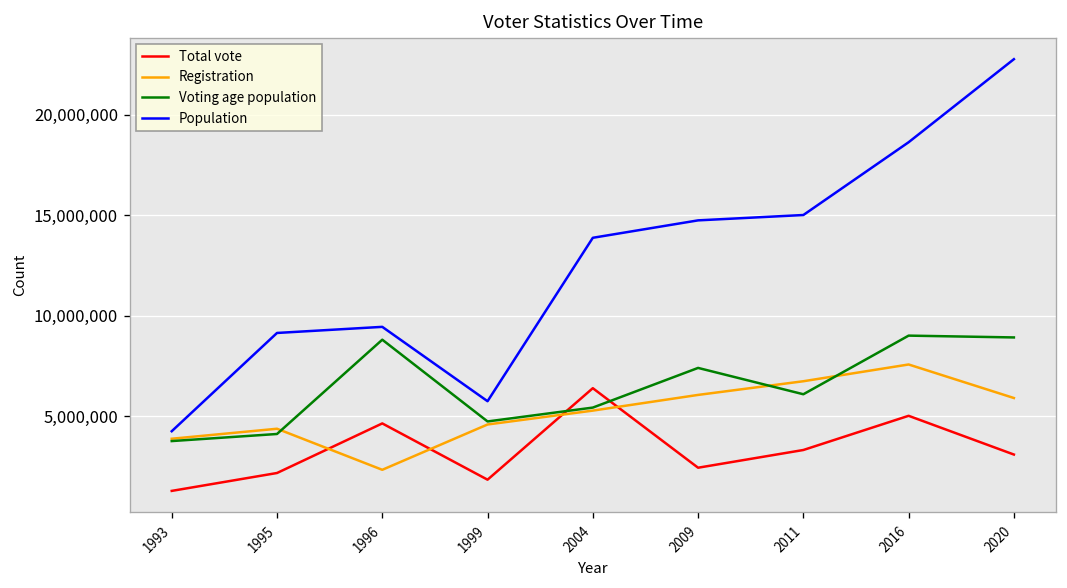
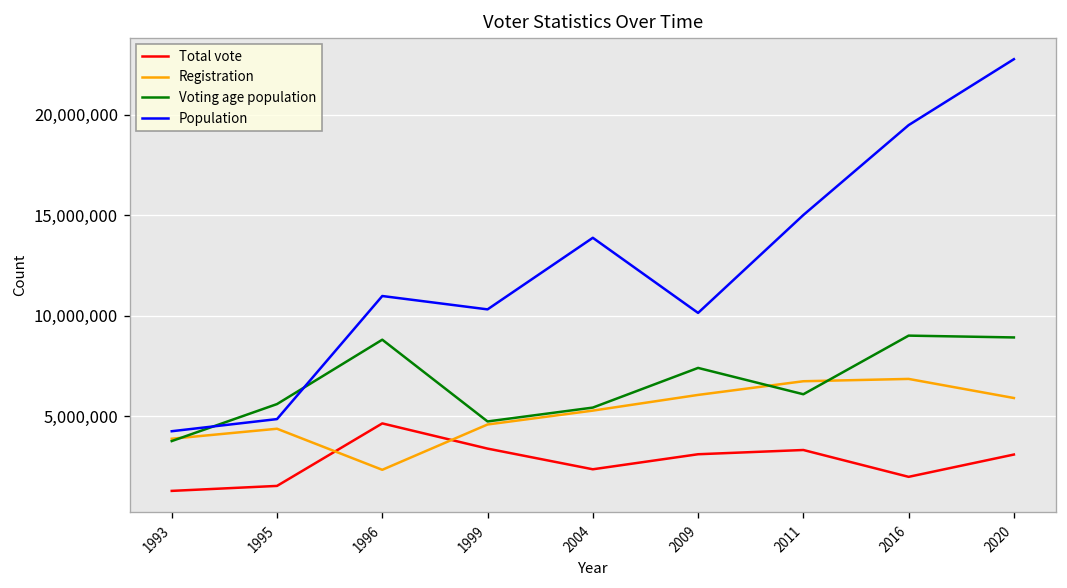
Total vote, 1995: 2,200,000 -> 1,500,000
Voting age population, 1995: 4,100,000 -> 5,600,000
Population, 1995: 9,100,000 -> 4,900,000
Population, 1996: 9,400,000 -> 11,000,000
Total vote, 1999: 1,800,000 -> 3,400,000
Population, 1999: 5,700,000 -> 10,300,000
Total vote, 2004: 6,400,000 -> 2,400,000
Total vote, 2009: 2,400,000 -> 3,100,000
Population, 2009: 14,700,000 -> 10,100,000
Total vote, 2016: 5,000,000 -> 2,000,000
Registration, 2016: 7,600,000 -> 6,900,000
Population, 2016: 18,600,000 -> 19,500,000
